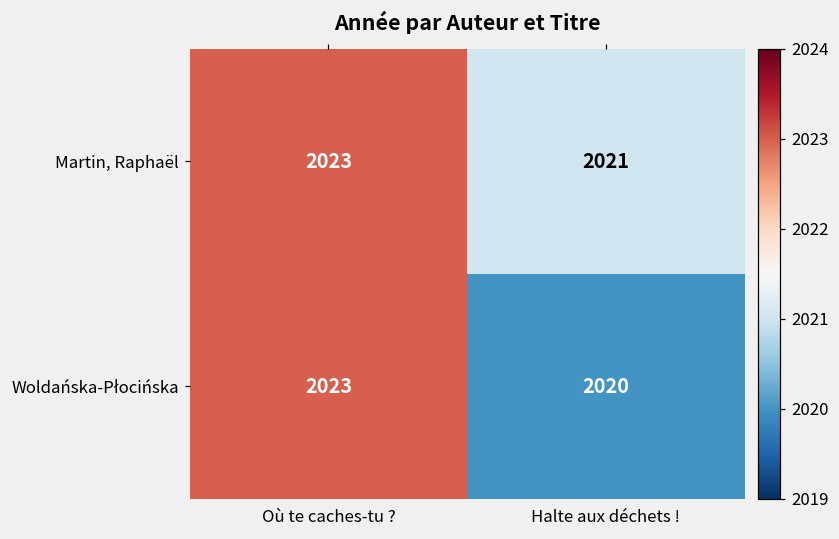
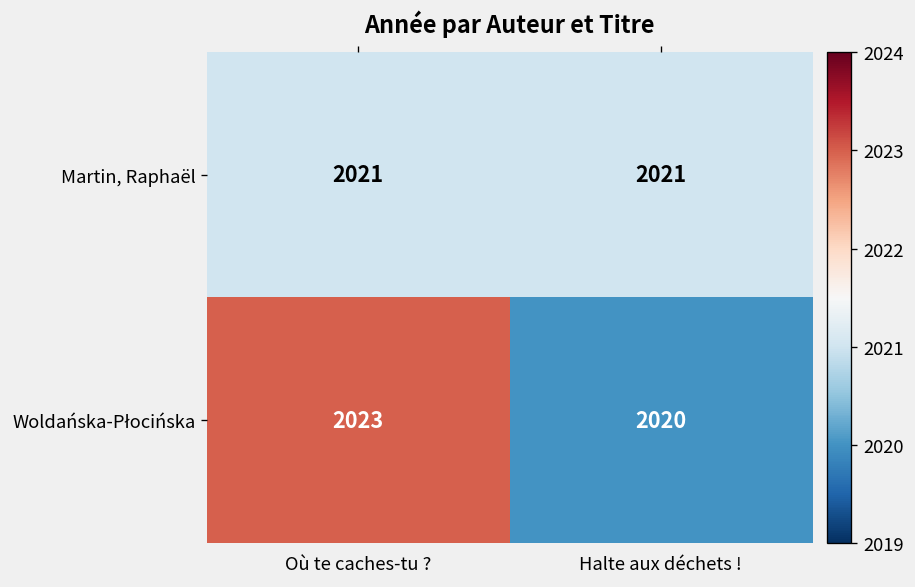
Martin, Raphaël, Où te caches-tu ?: 2023 -> 2021
